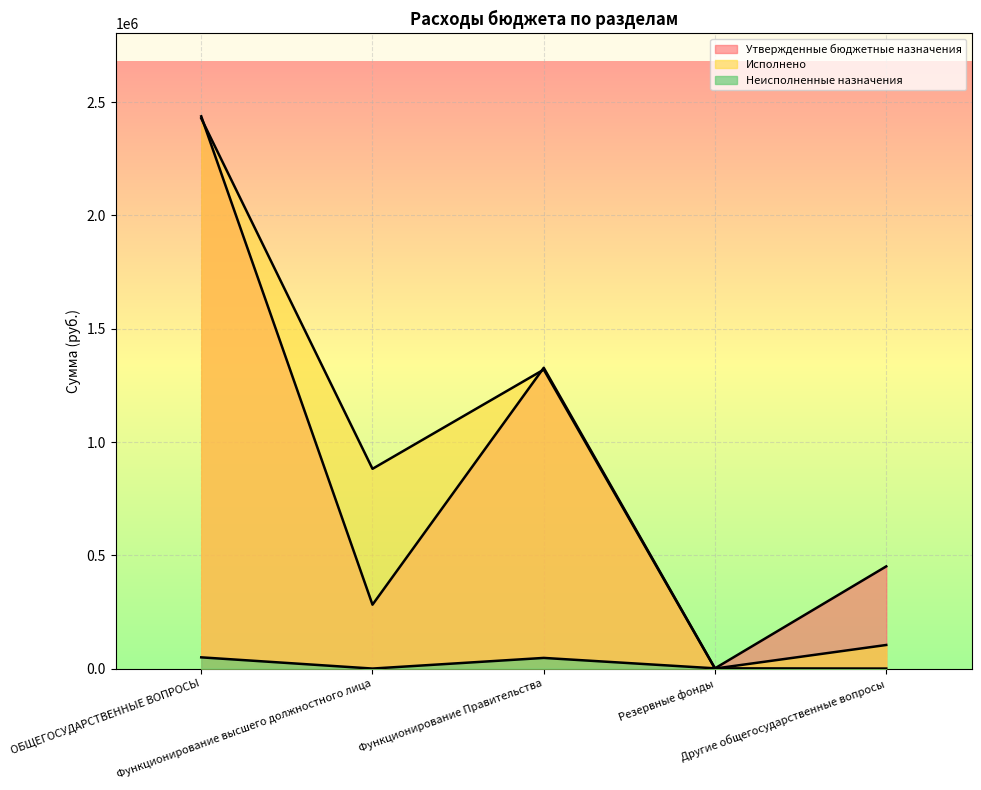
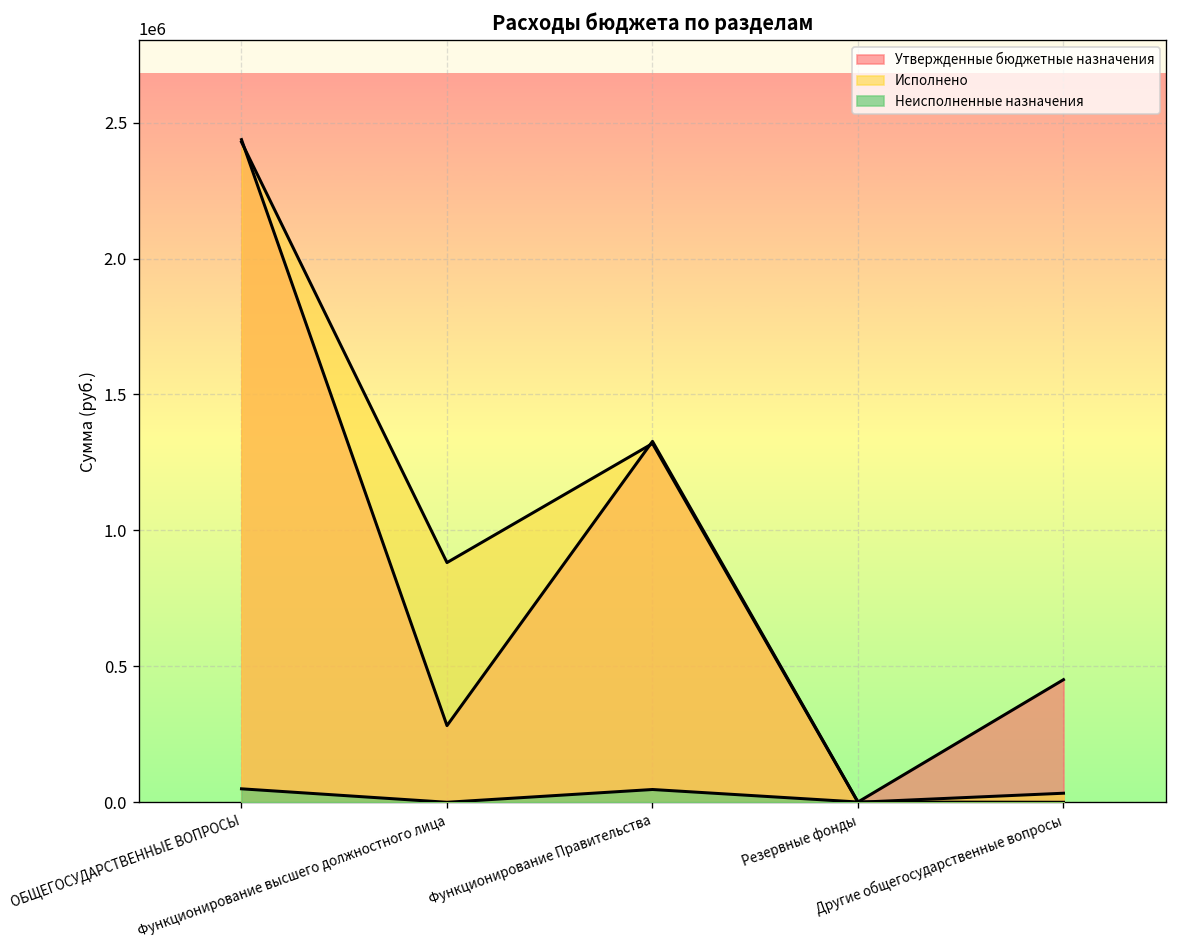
Исполнено, Другие общегосударственные вопросы: 100000 -> 30000
